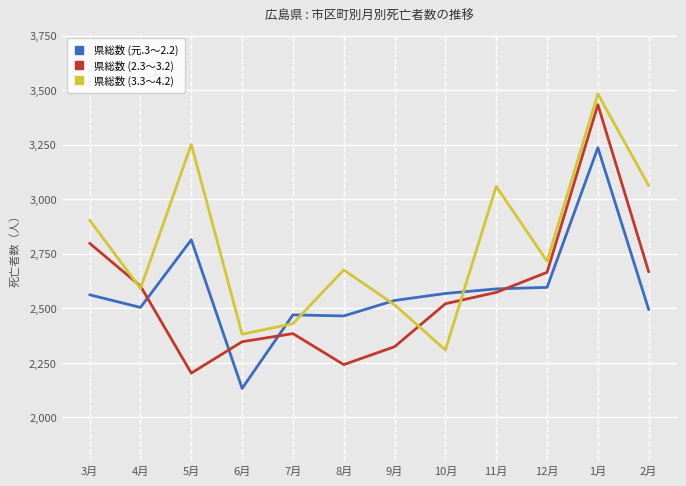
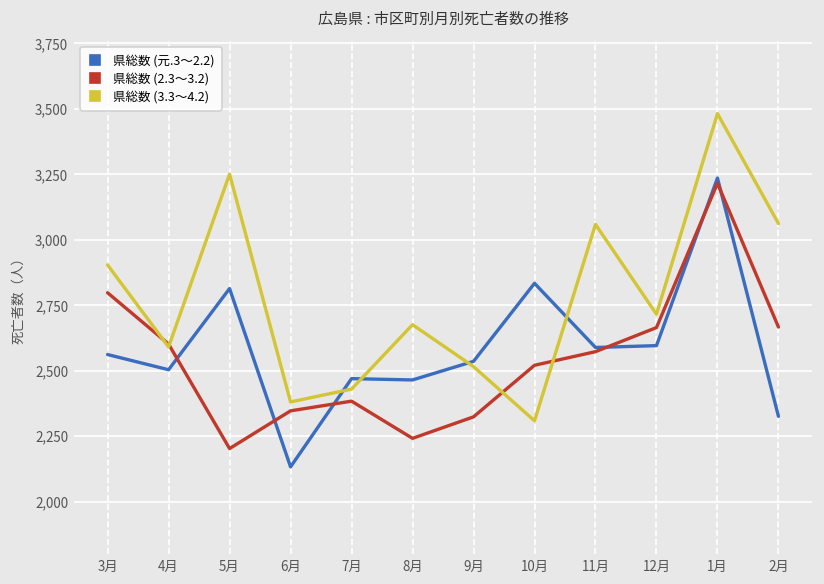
県総数 (元.3～2.2), 10月: 2,570 -> 2,830
県総数 (2.3～3.2), 1月: 3,430 -> 3,220
県総数 (元.3～2.2), 2月: 2,490 -> 2,330
